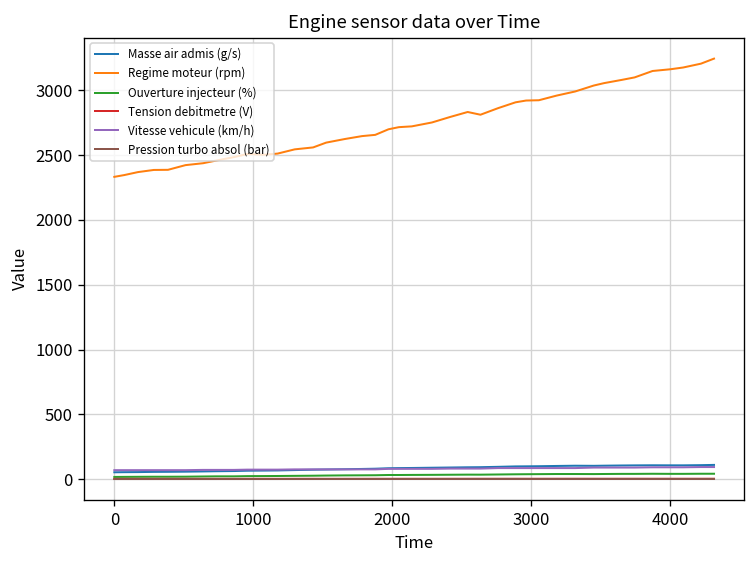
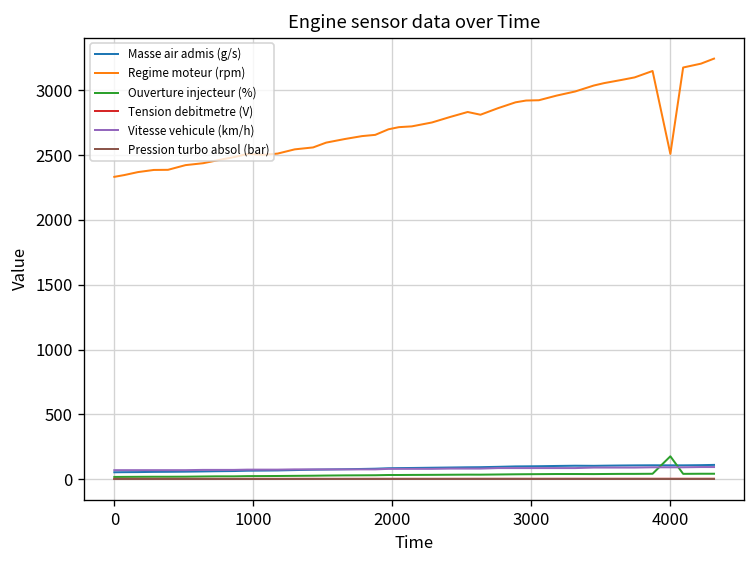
Regime moteur (rpm), 4000: 3160 -> 2510
Ouverture injecteur (%), 4000: 40 -> 180
